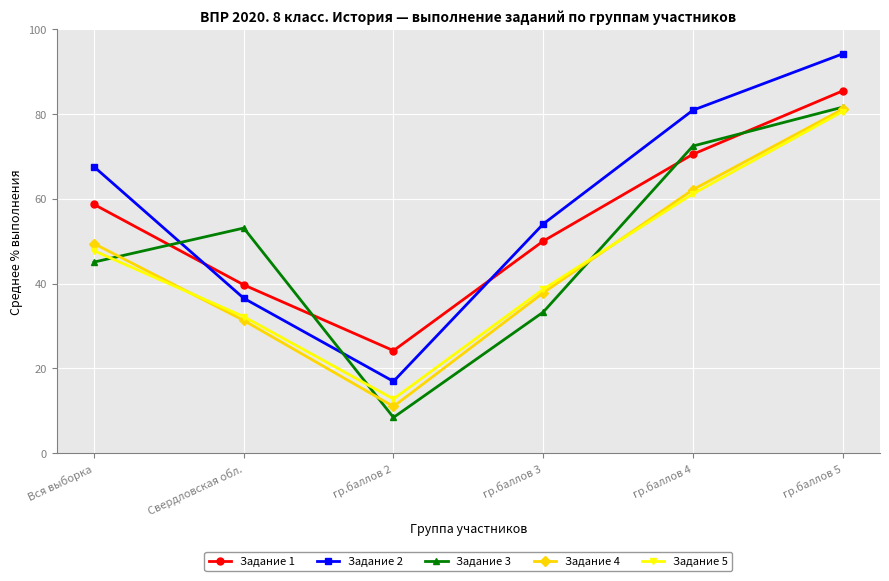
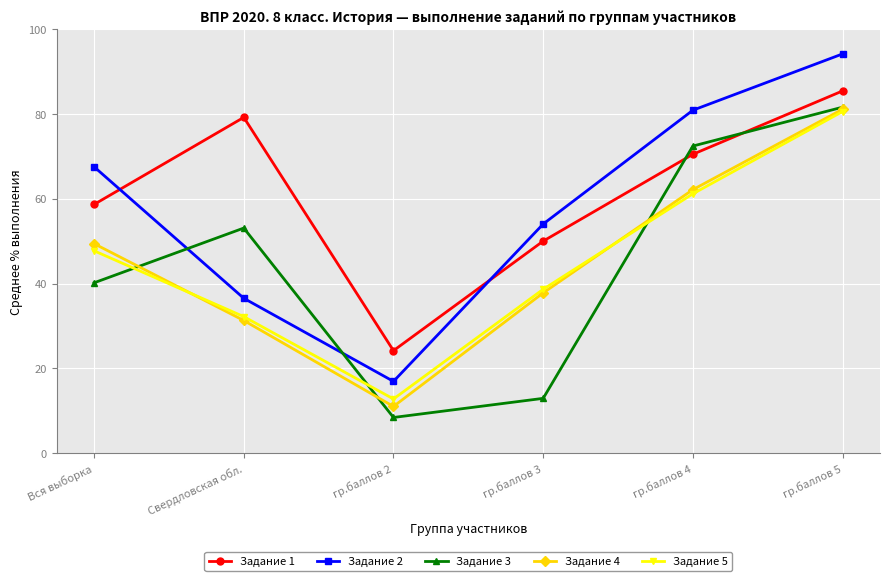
Задание 3, Вся выборка: 45 -> 40
Задание 1, Свердловская обл.: 40 -> 79
Задание 3, гр.баллов 3: 33 -> 13
